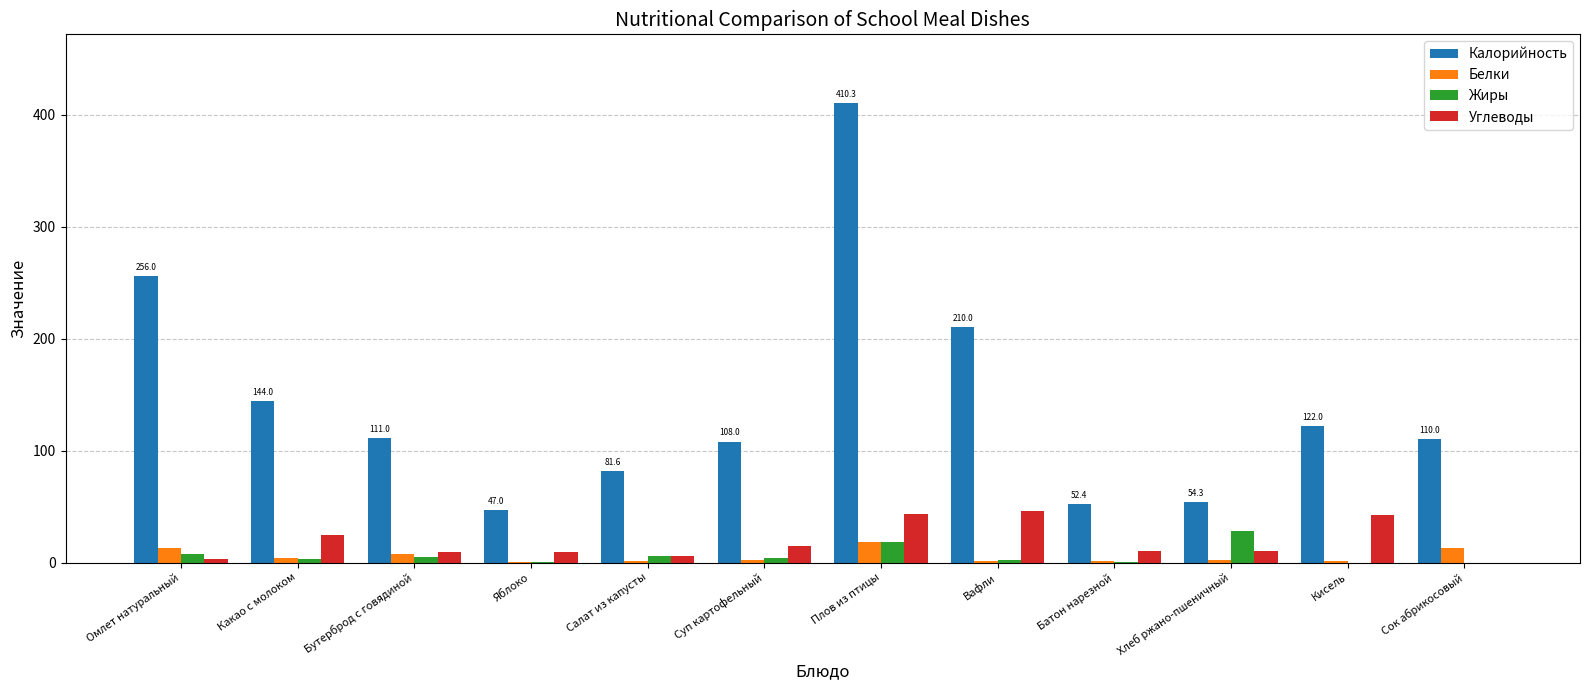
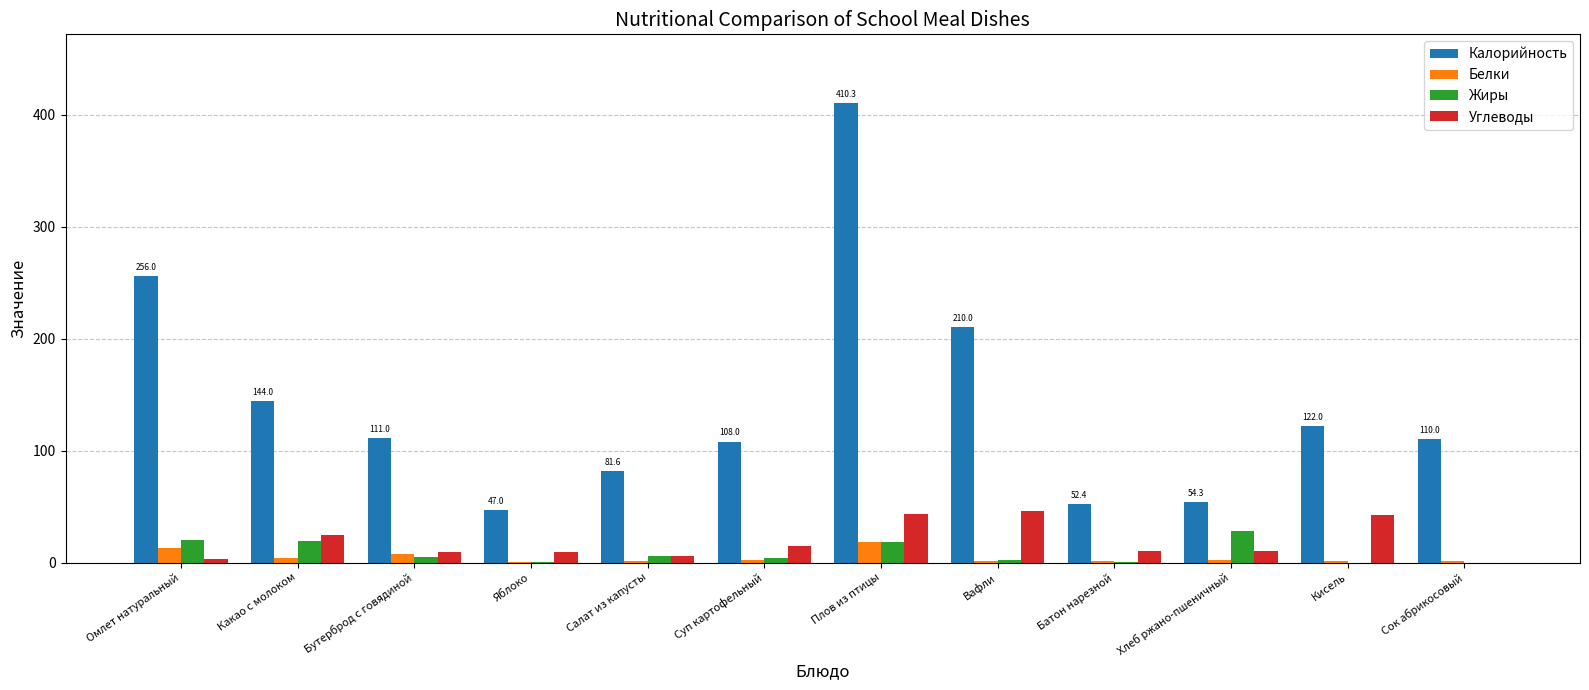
Жиры, Омлет натуральный: 7 -> 20
Жиры, Какао с молоком: 3 -> 20
Белки, Сок абрикосовый: 13 -> 1
